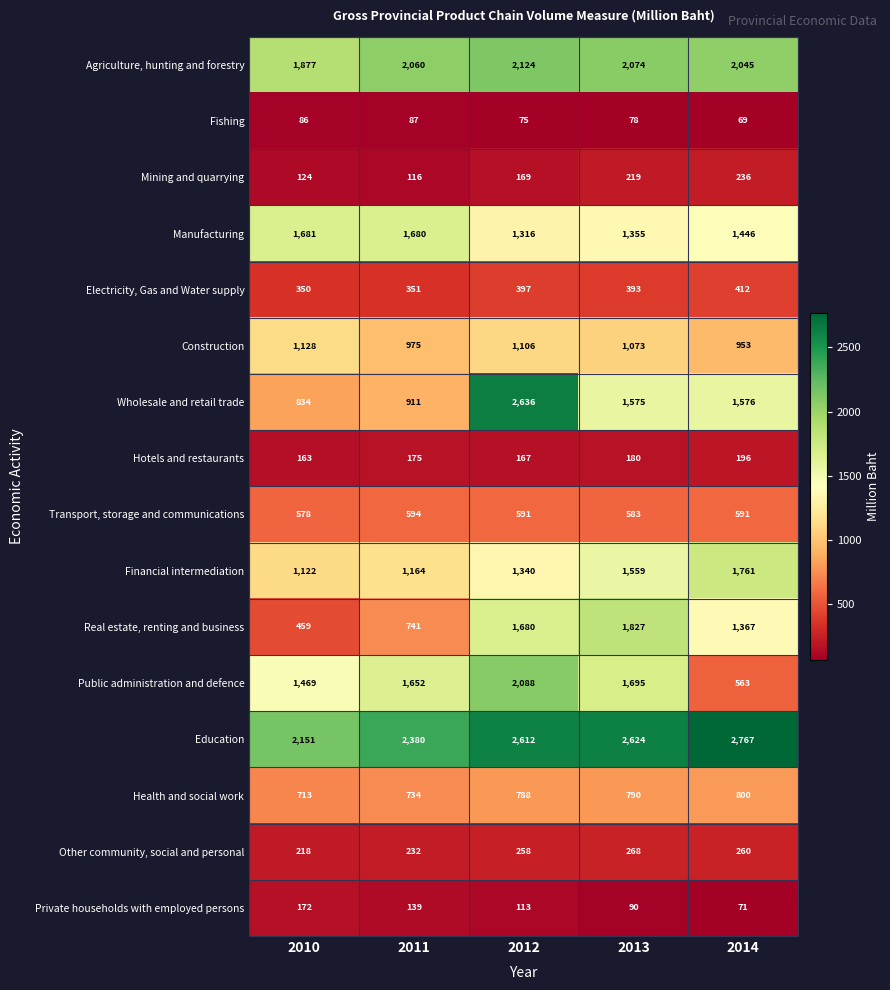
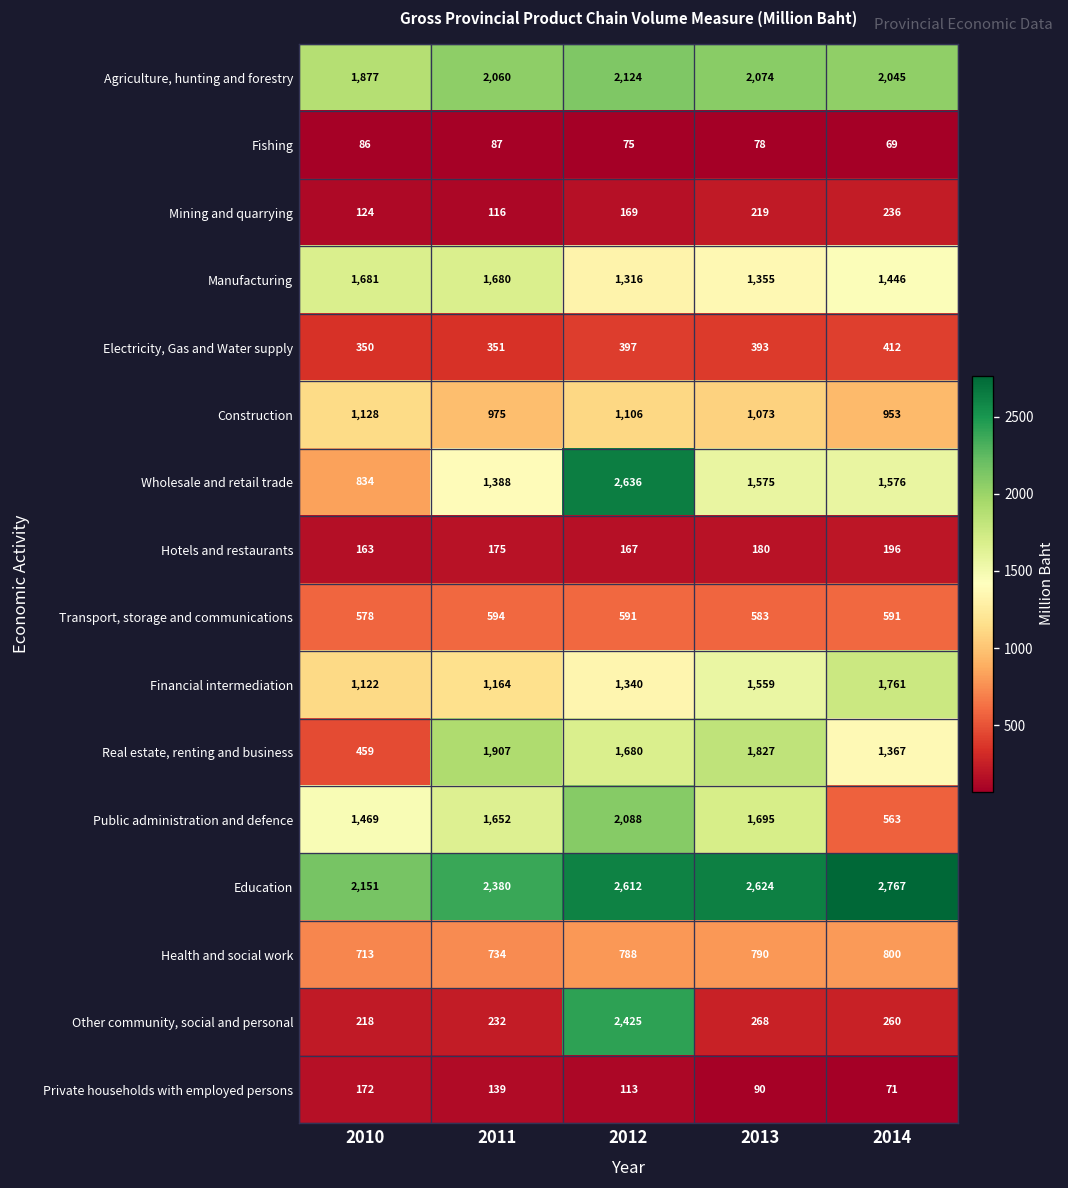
Wholesale and retail trade, 2011: 911 -> 1,388
Real estate, renting and business, 2011: 741 -> 1,907
Other community, social and personal, 2012: 258 -> 2,425
